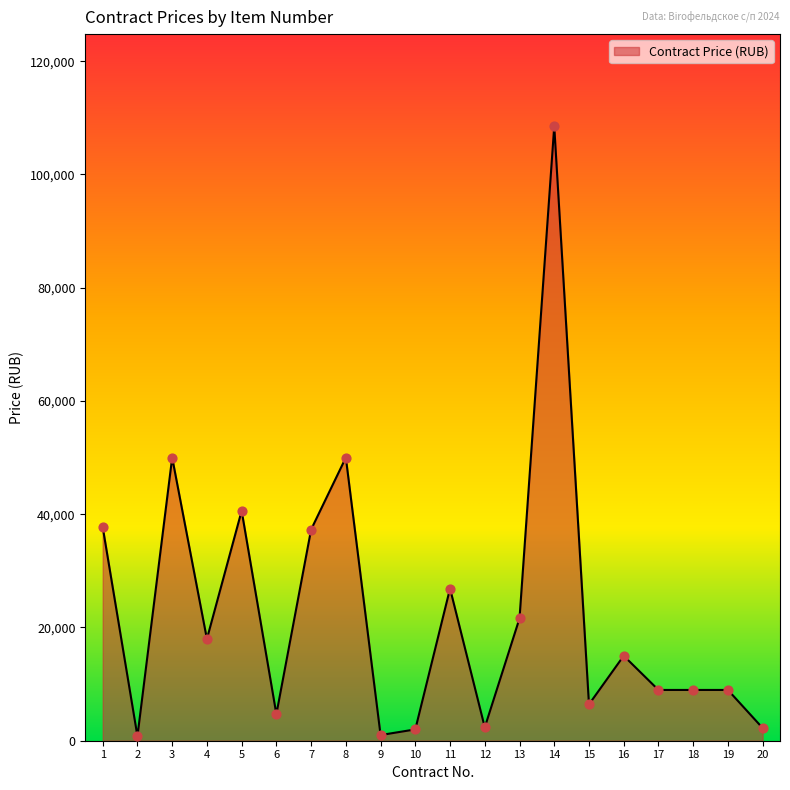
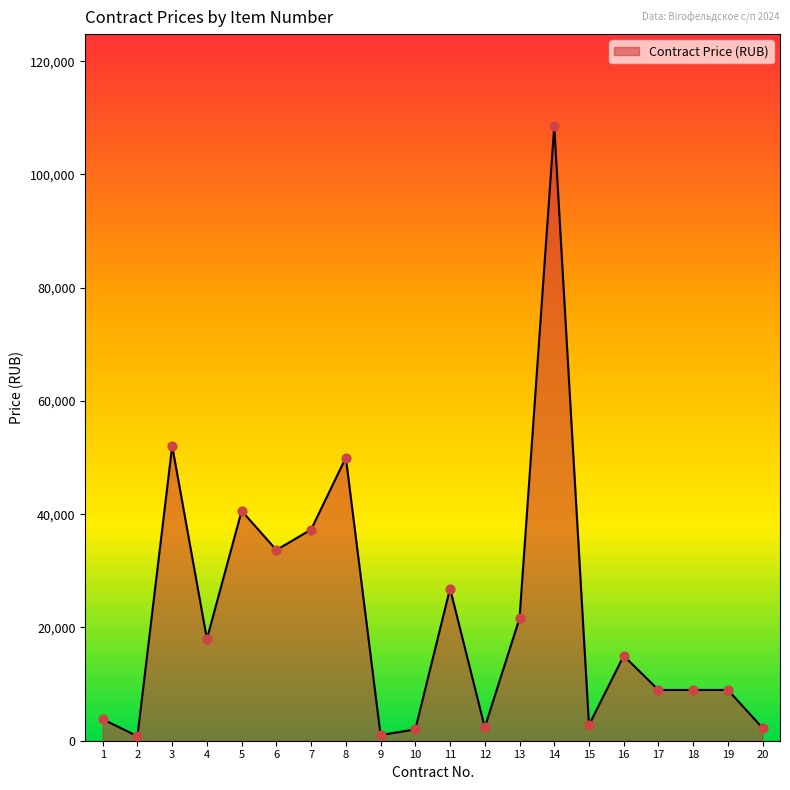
1: 38,000 -> 4,000
3: 50,000 -> 52,000
6: 5,000 -> 34,000
15: 6,000 -> 3,000
